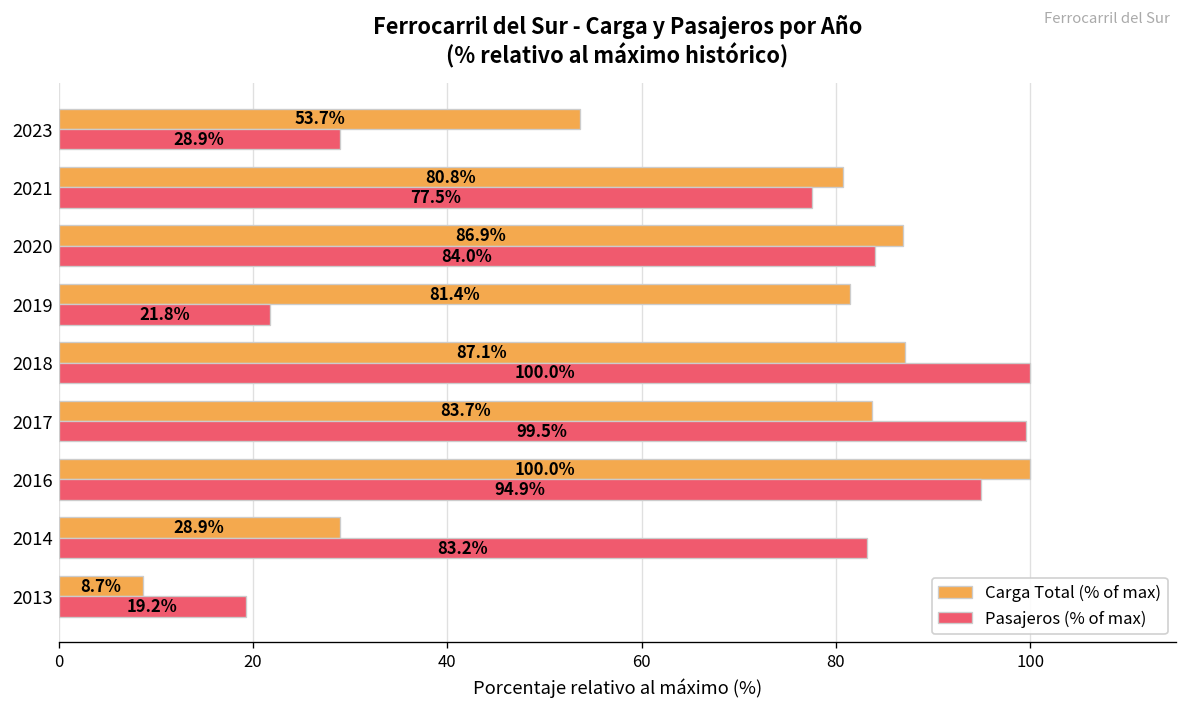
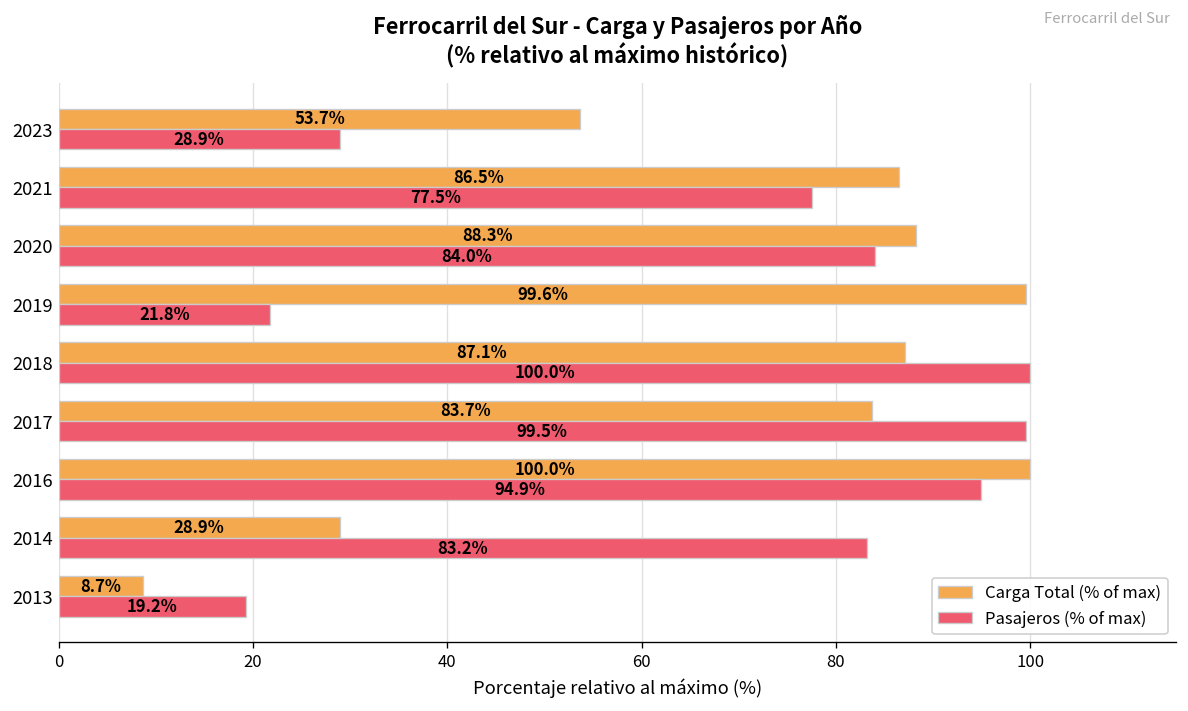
Carga Total (% of max), 2021: 80.8% -> 86.5%
Carga Total (% of max), 2020: 86.9% -> 88.3%
Carga Total (% of max), 2019: 81.4% -> 99.6%
